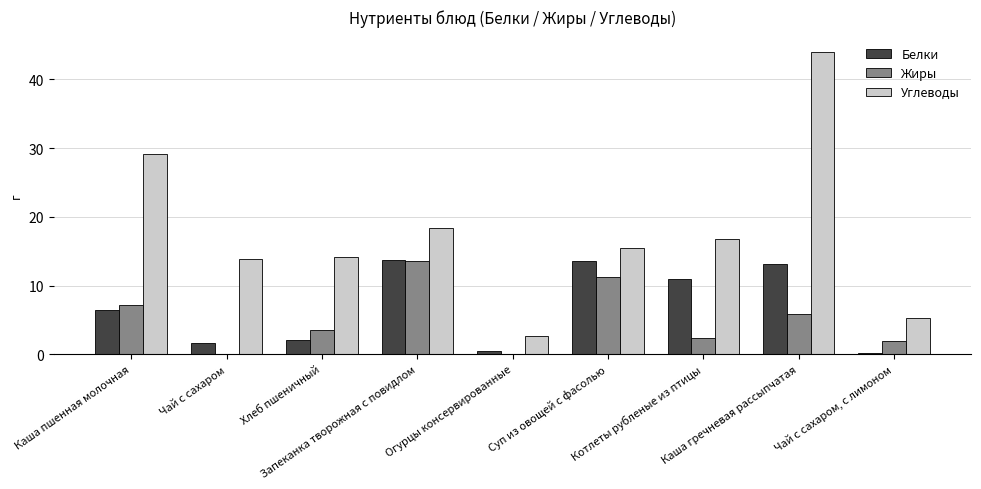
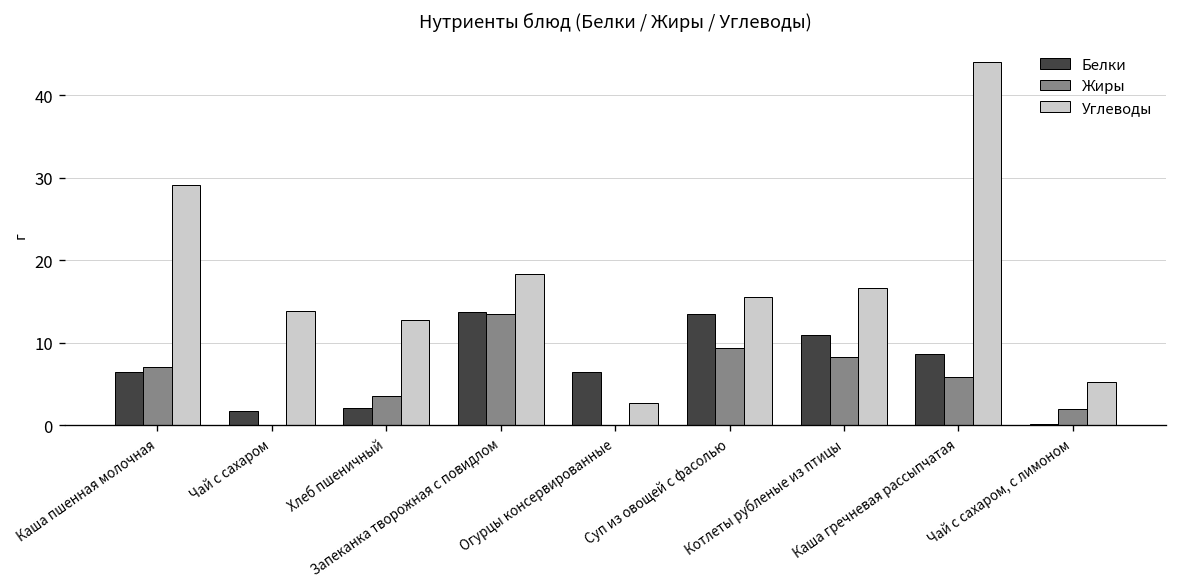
Углеводы, Хлеб пшеничный: 14 -> 13
Белки, Огурцы консервированные: 1 -> 7
Жиры, Суп из овощей с фасолью: 11 -> 9
Жиры, Котлеты рубленые из птицы: 2 -> 8
Белки, Каша гречневая рассыпчатая: 13 -> 9
